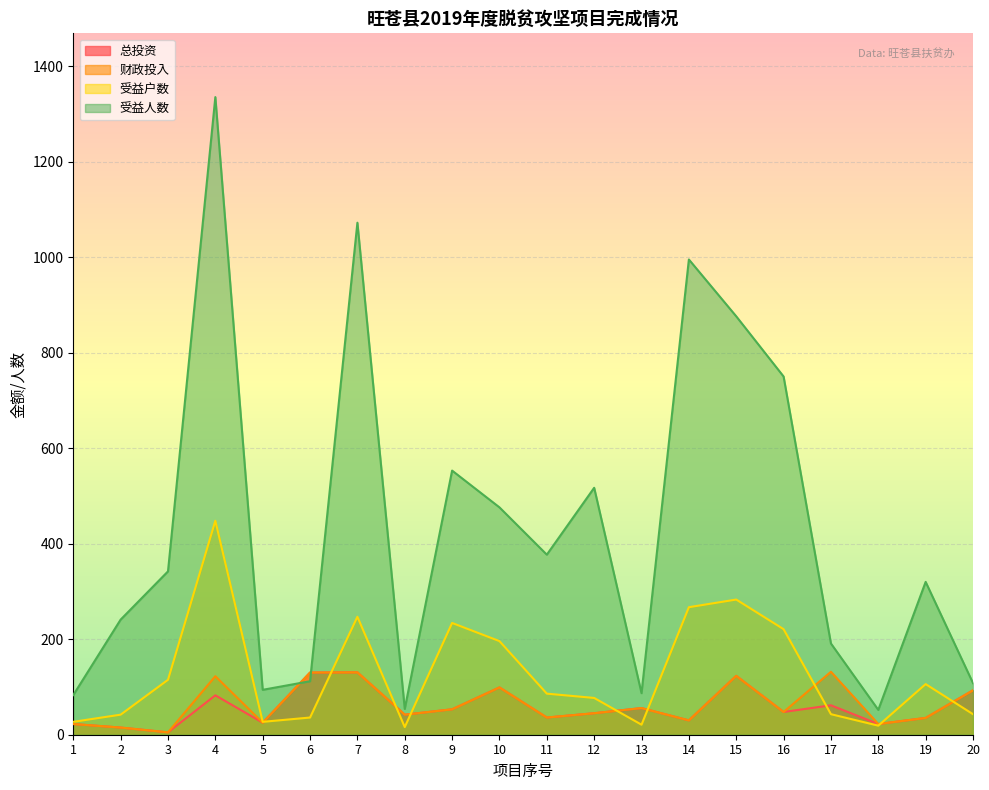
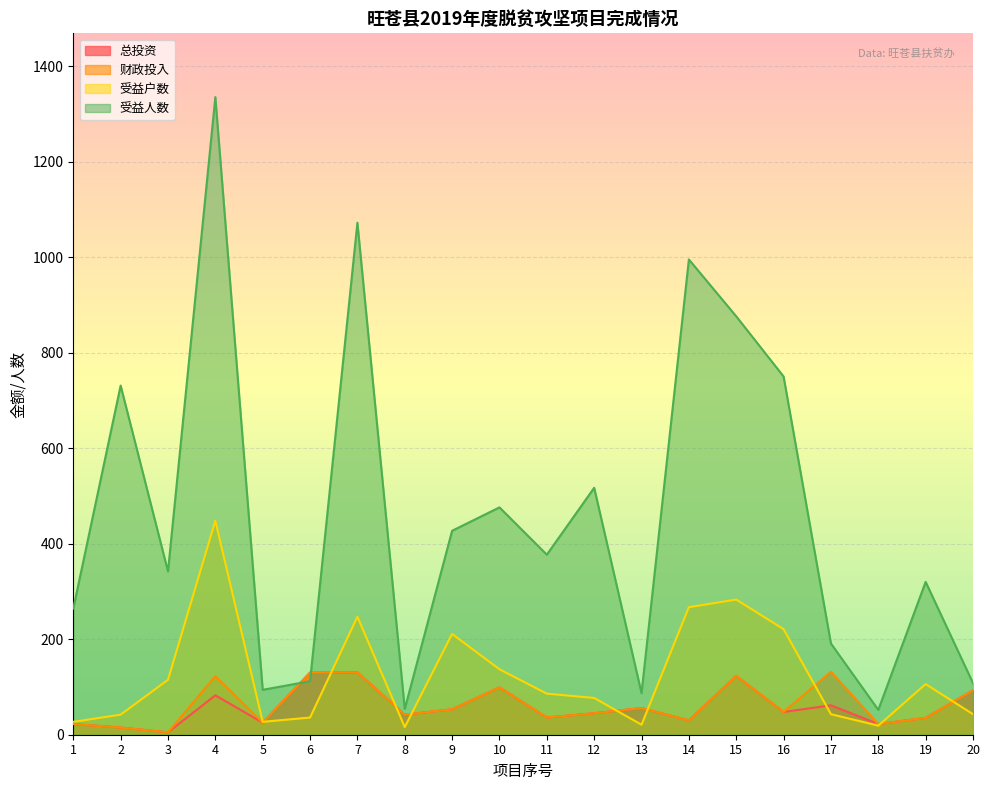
受益人数, 1: 80 -> 260
受益人数, 2: 240 -> 730
受益户数, 9: 230 -> 210
受益人数, 9: 550 -> 430
受益户数, 10: 200 -> 140
